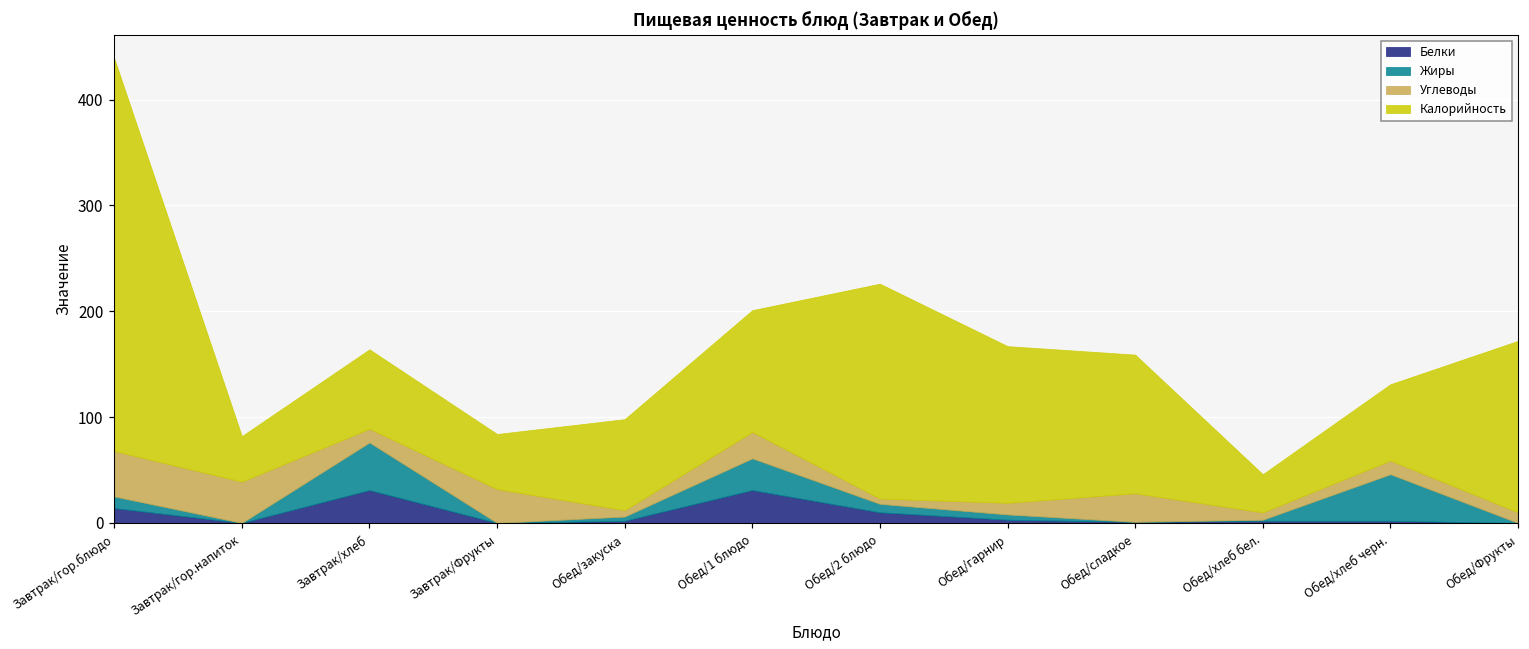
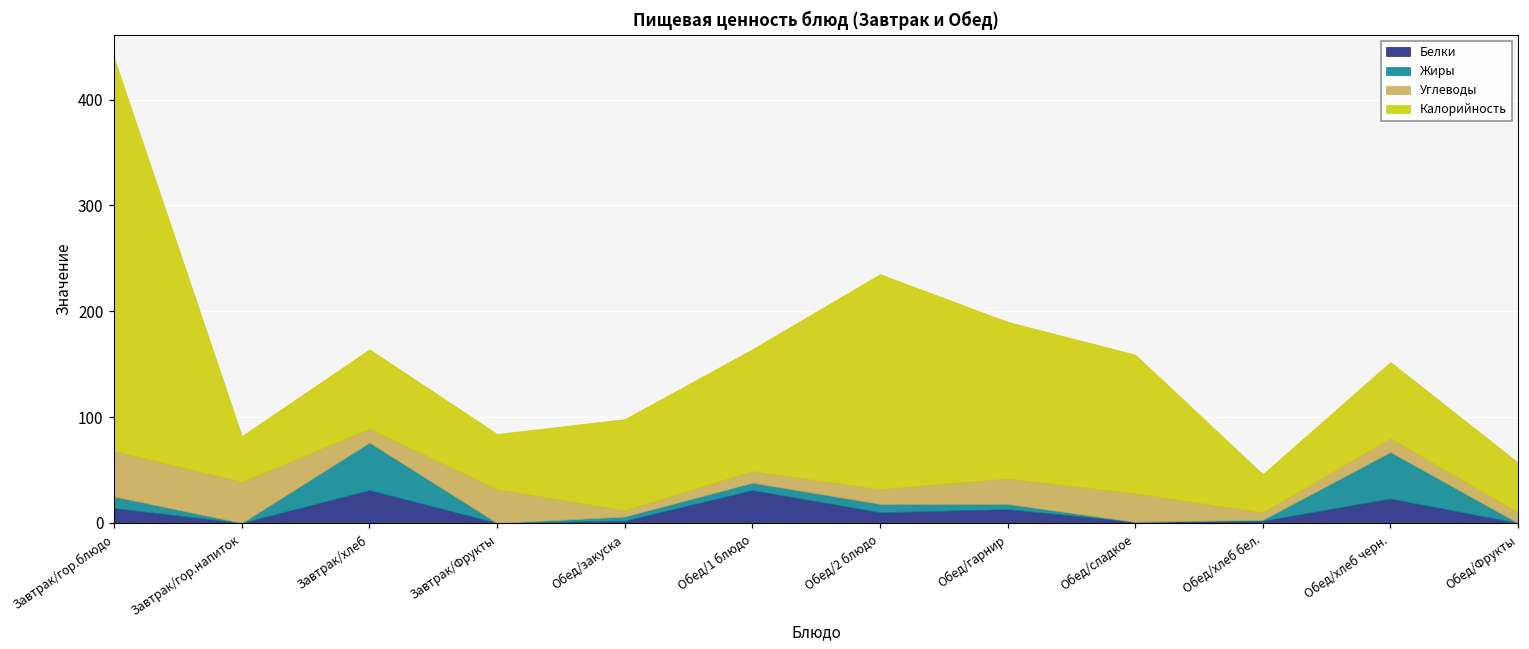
Жиры, Обед/1 блюдо: 30 -> 10
Углеводы, Обед/1 блюдо: 30 -> 10
Углеводы, Обед/2 блюдо: 5 -> 14
Белки, Обед/гарнир: 0 -> 10
Углеводы, Обед/гарнир: 10 -> 20
Белки, Обед/хлеб черн.: 0 -> 20
Калорийность, Обед/Фрукты: 160 -> 50
